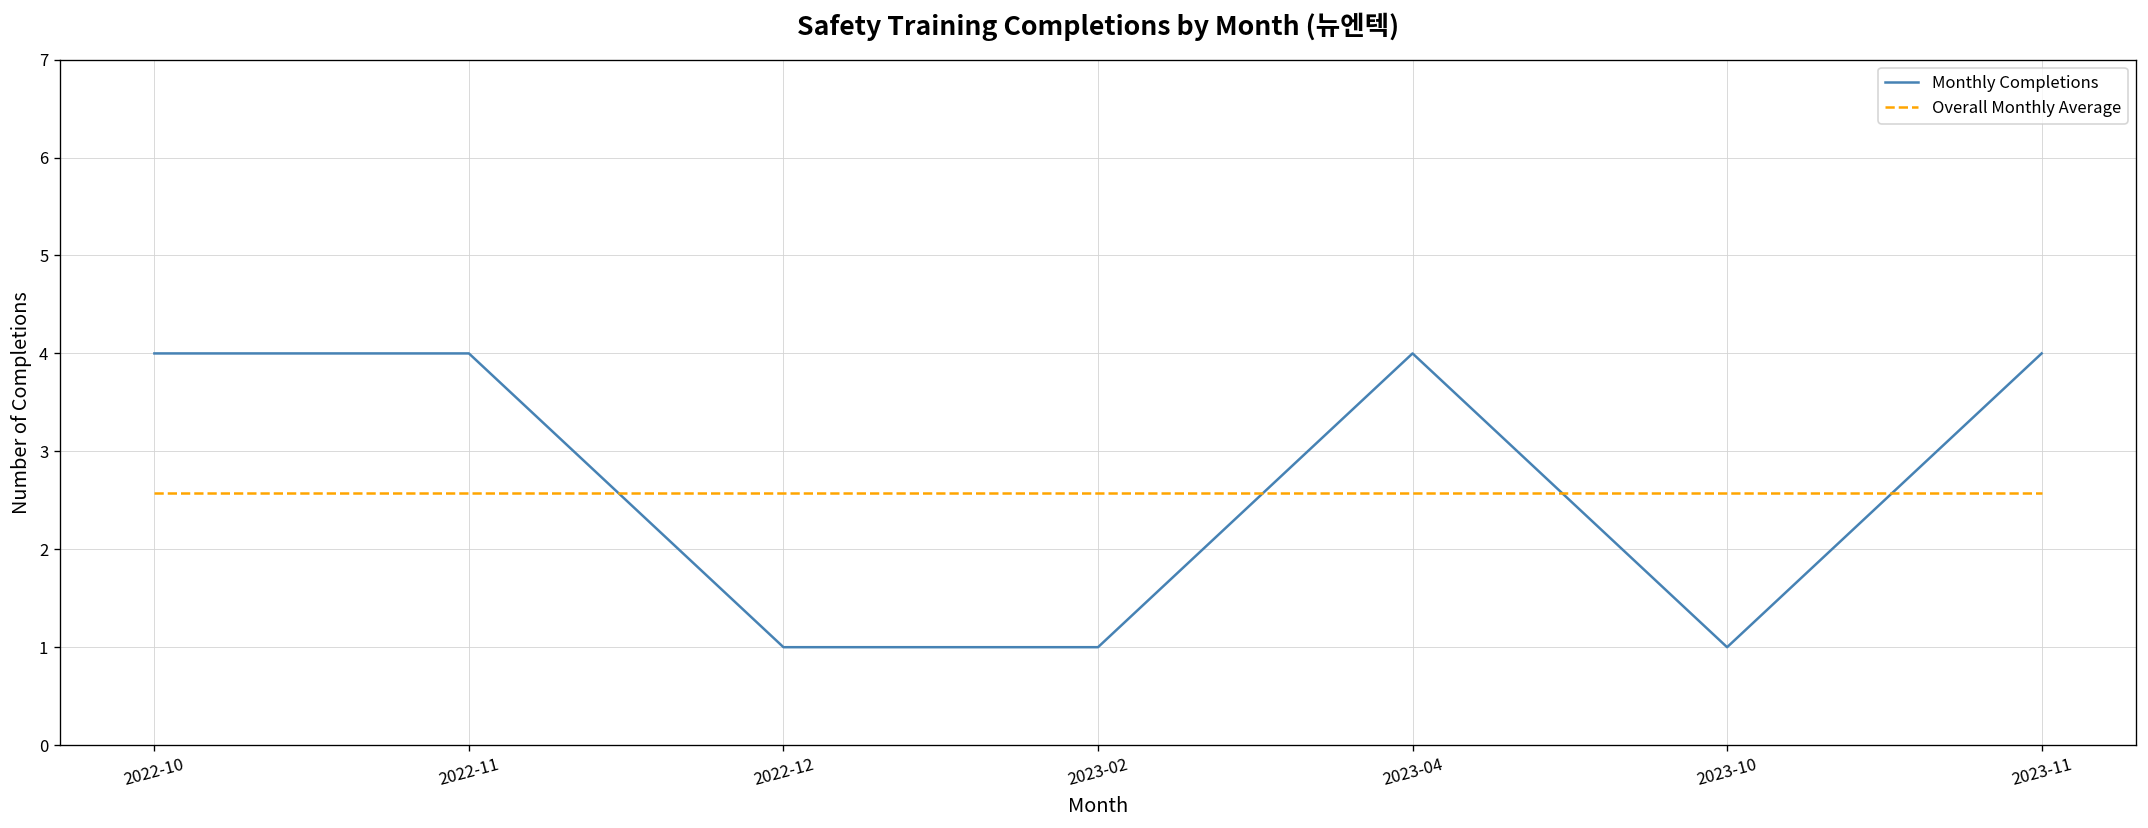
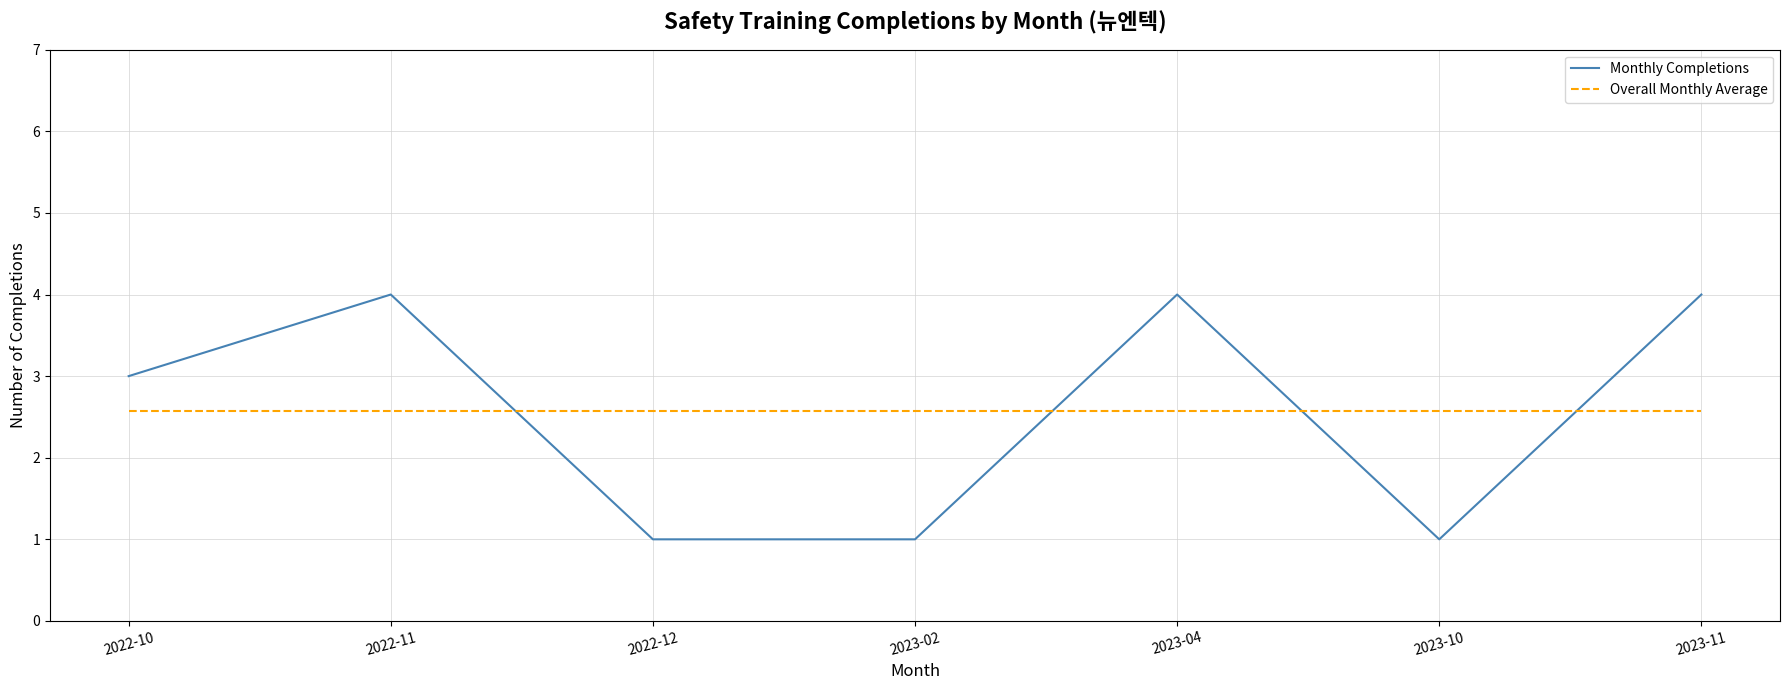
Monthly Completions, 2022-10: 4 -> 3
